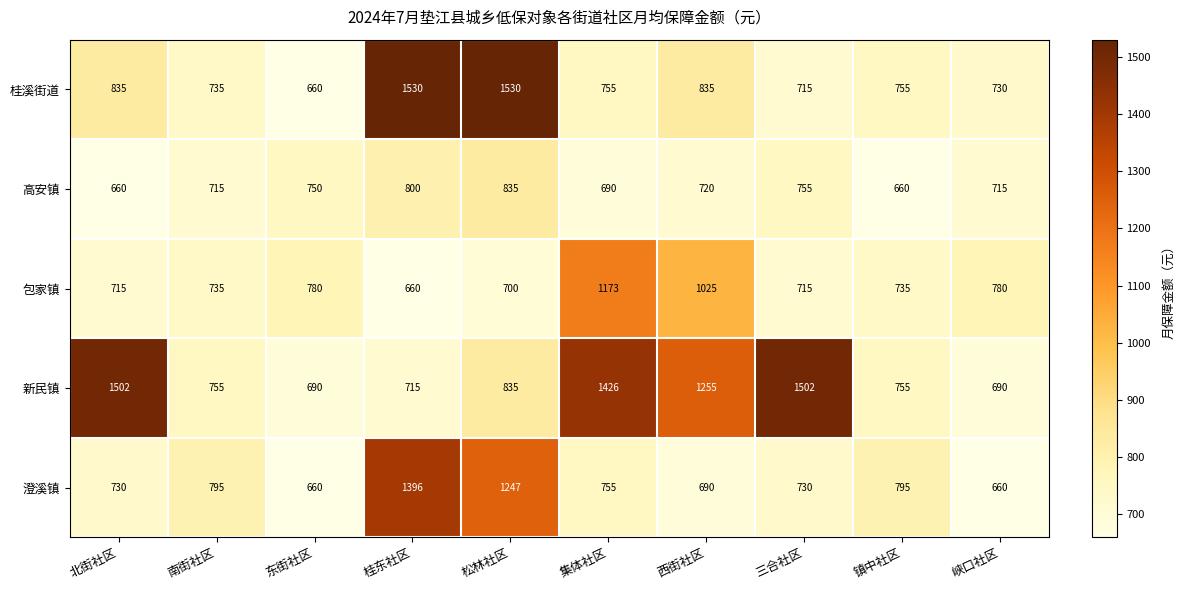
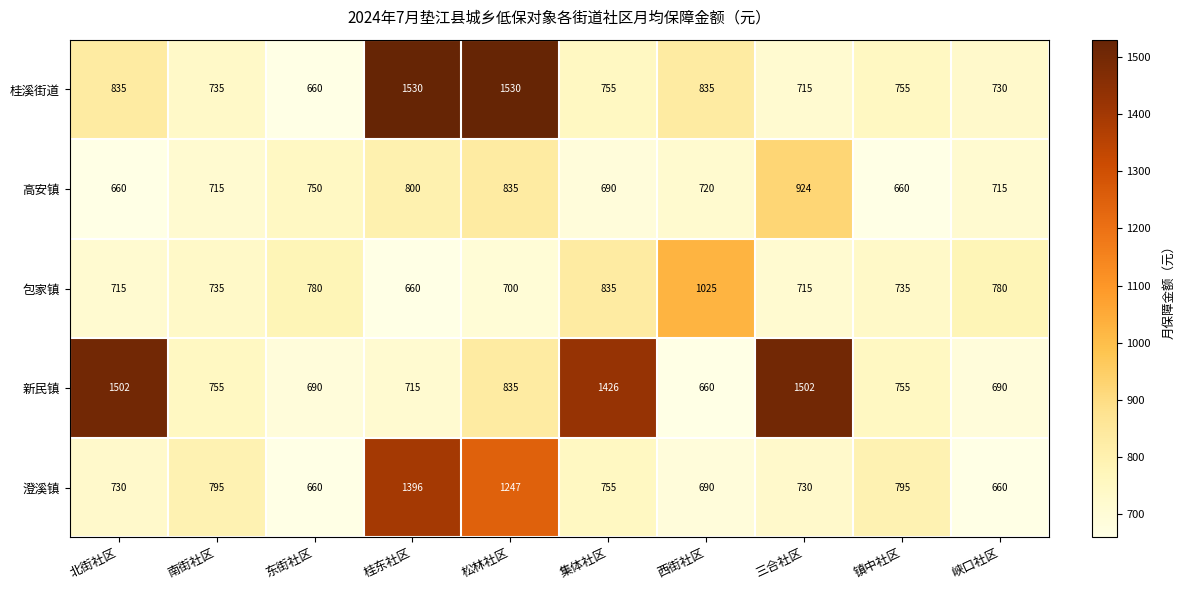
高安镇, 三合社区: 755 -> 924
包家镇, 集体社区: 1173 -> 835
新民镇, 西街社区: 1255 -> 660
